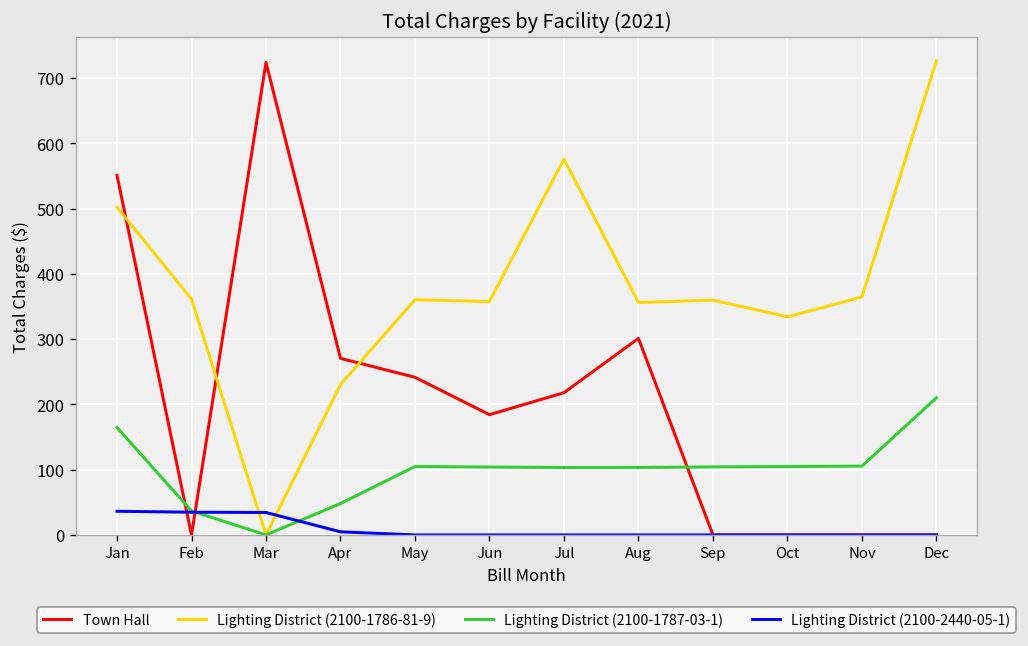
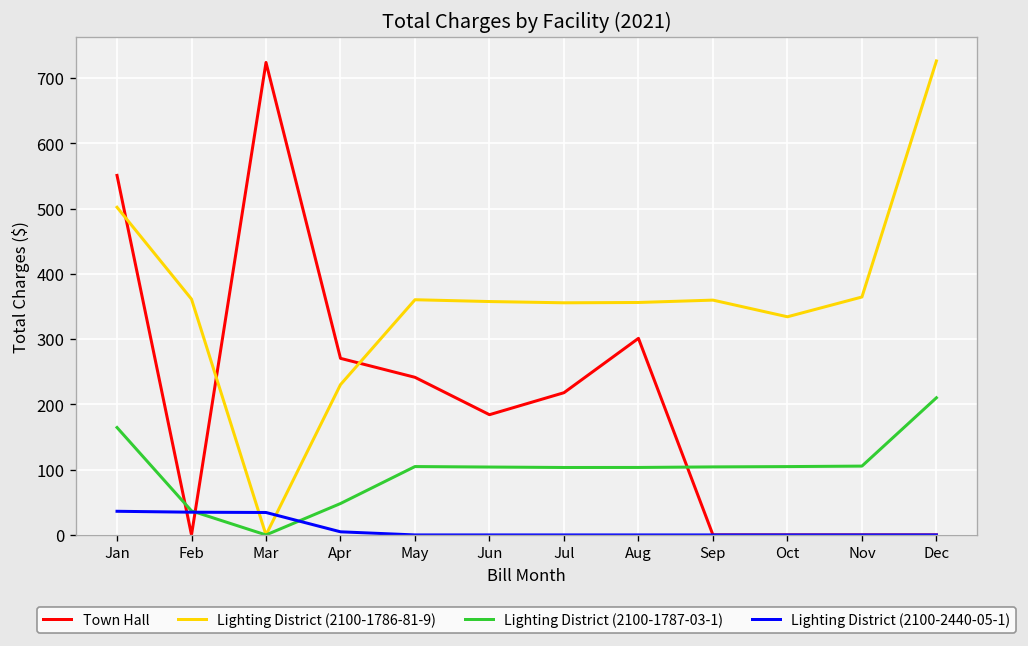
Lighting District (2100-1786-81-9), Jul: 580 -> 360
